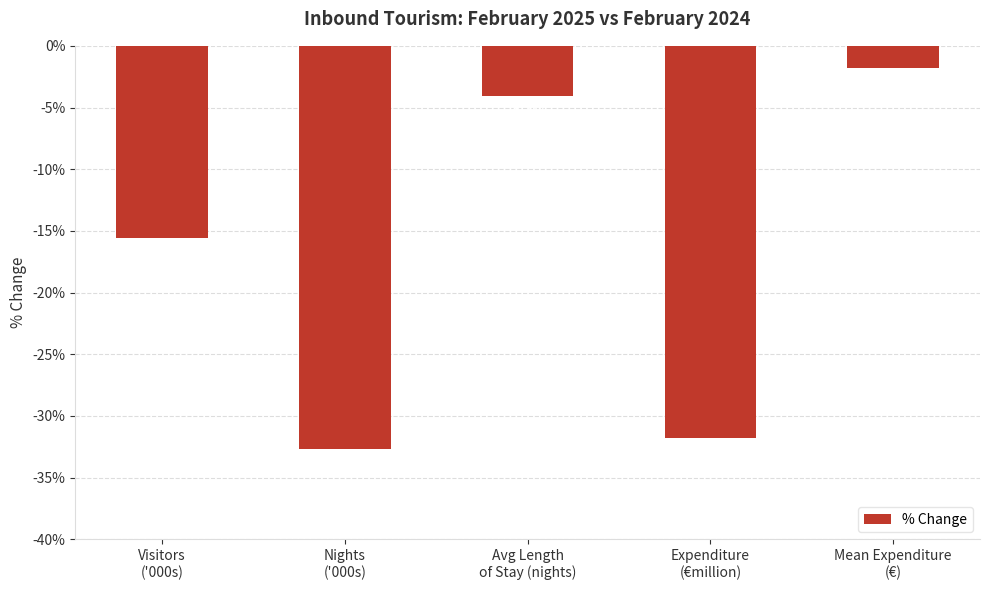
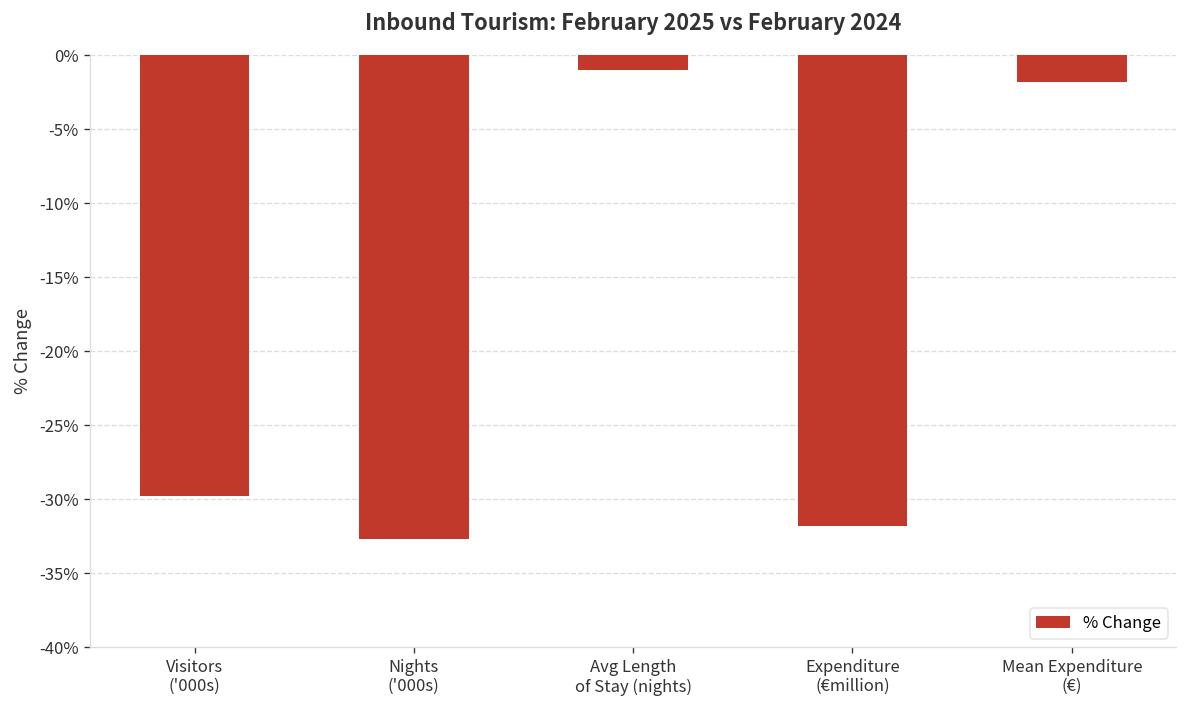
Visitors ('000s): -15.6% -> -29.8%
Avg Length of Stay (nights): -4.1% -> -1.0%
